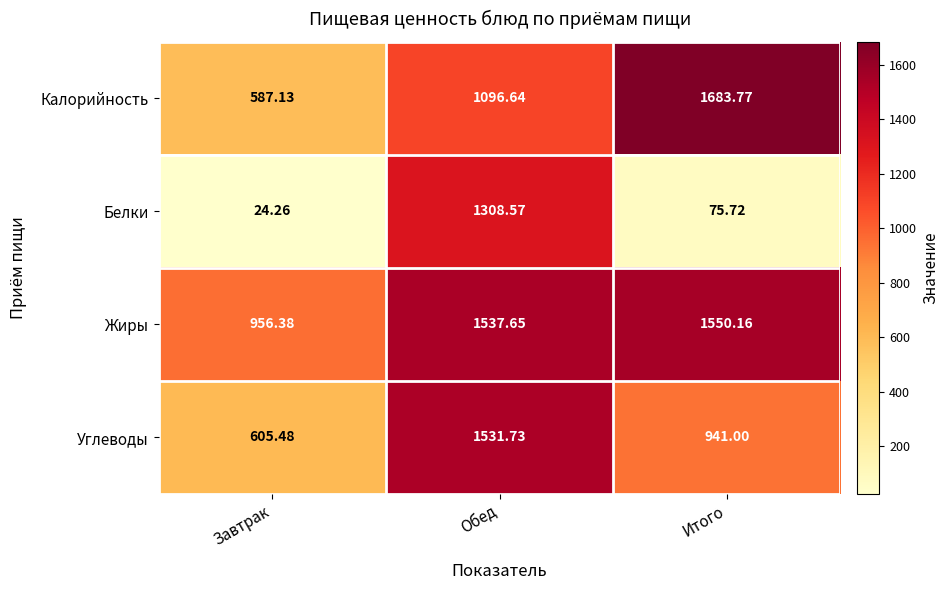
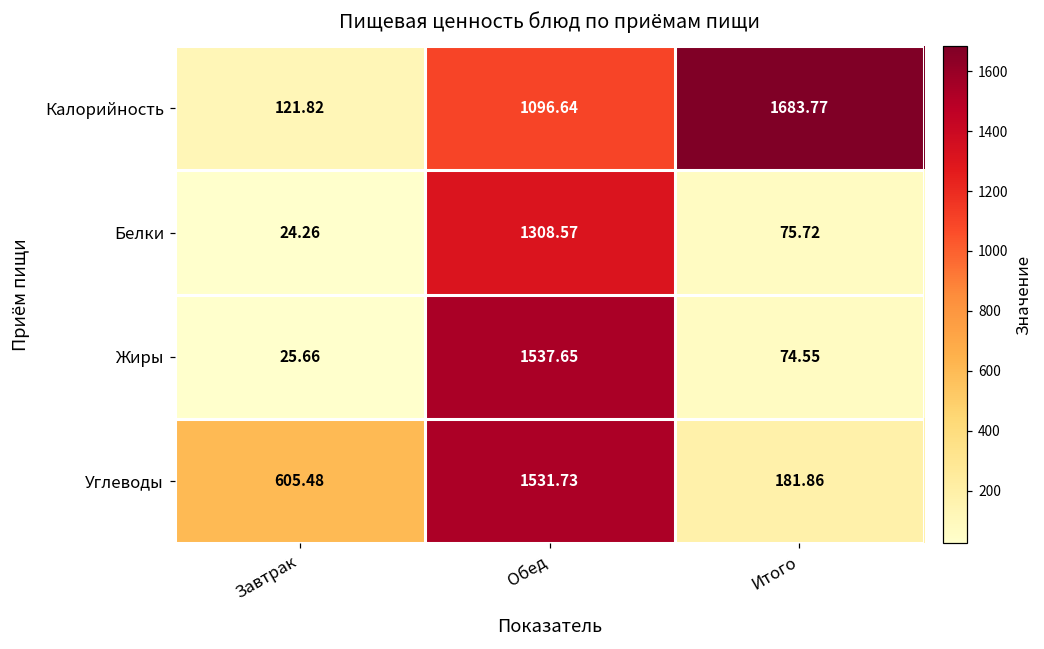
Калорийность, Завтрак: 587.13 -> 121.82
Жиры, Завтрак: 956.38 -> 25.66
Жиры, Итого: 1550.16 -> 74.55
Углеводы, Итого: 941.00 -> 181.86
